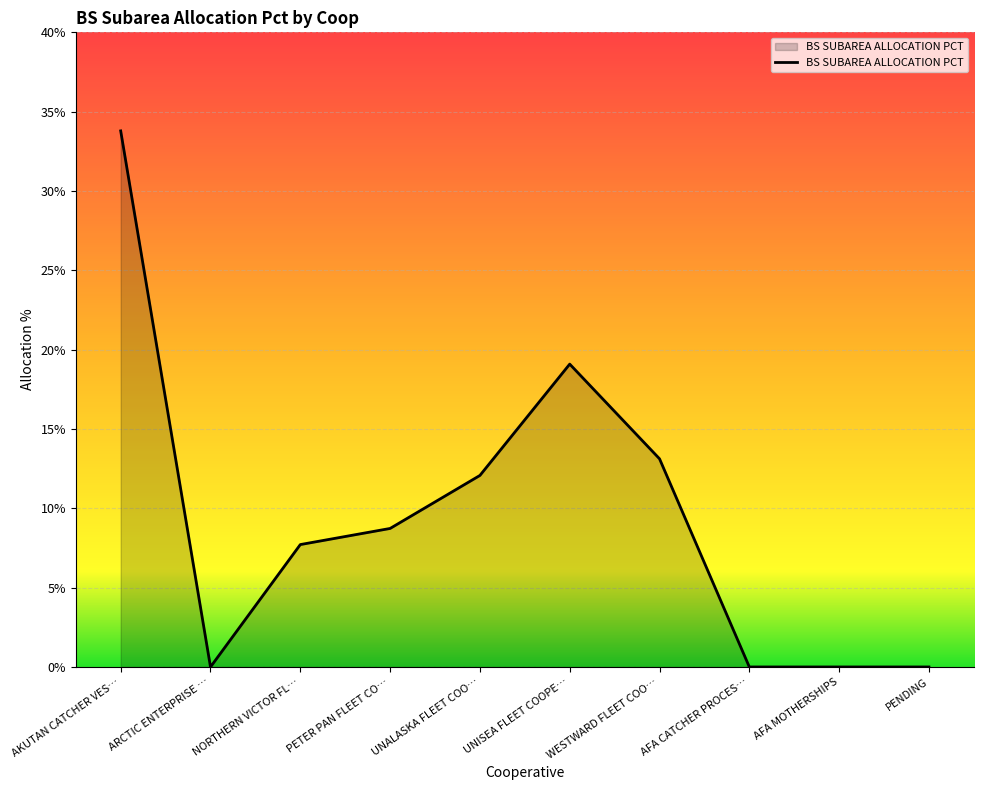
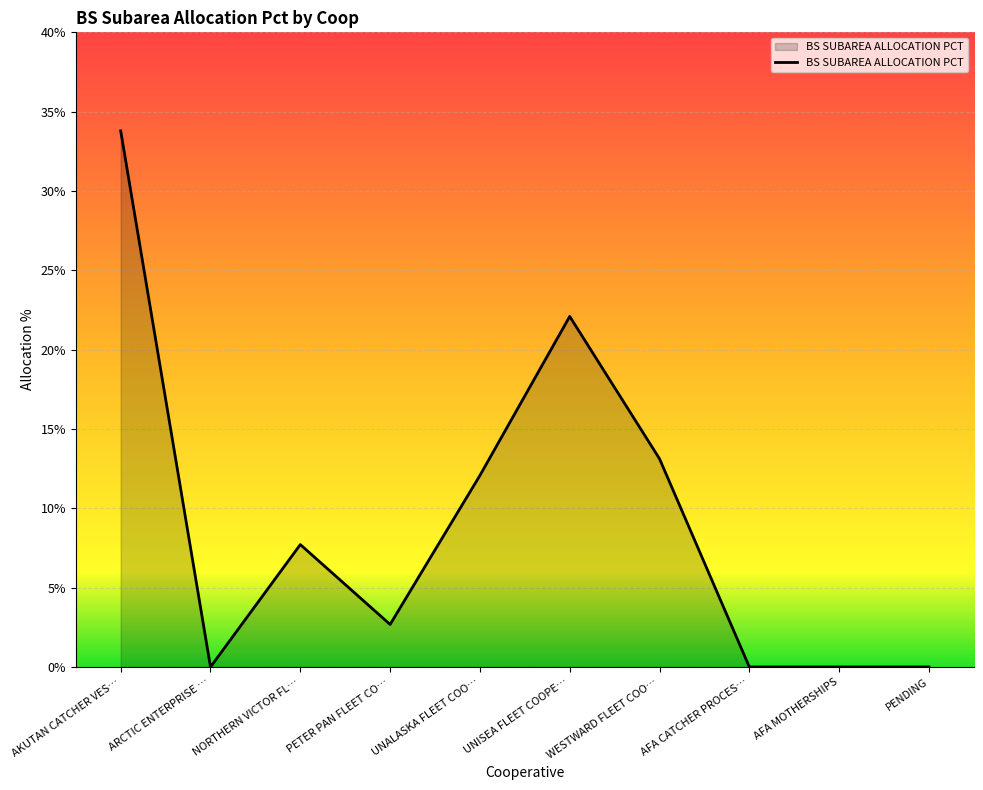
PETER PAN FLEET CO…: 8.7% -> 2.7%
UNISEA FLEET COOPE…: 19.1% -> 22.1%
